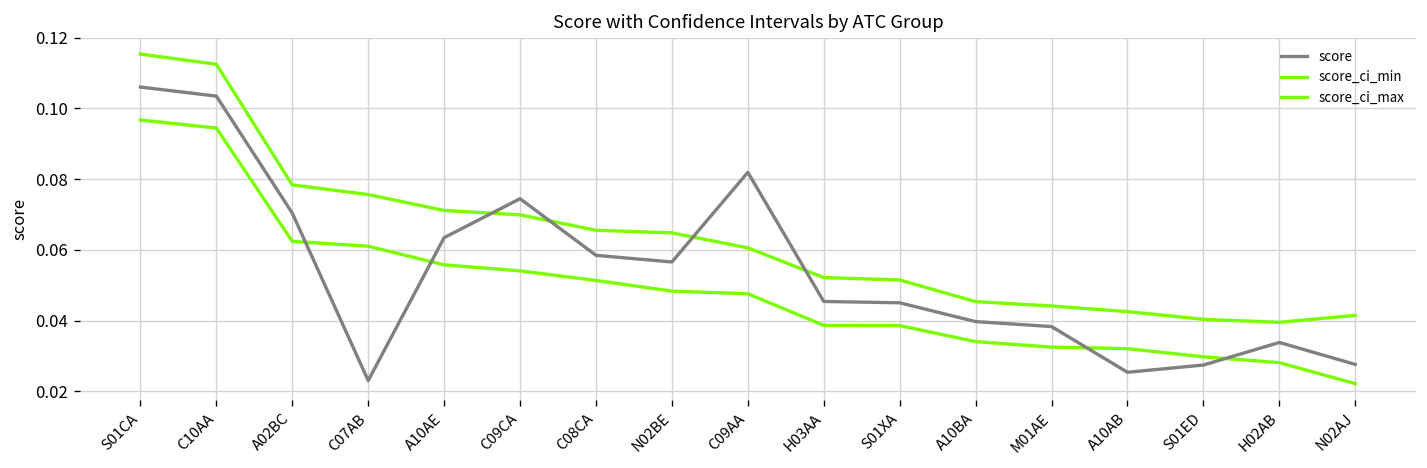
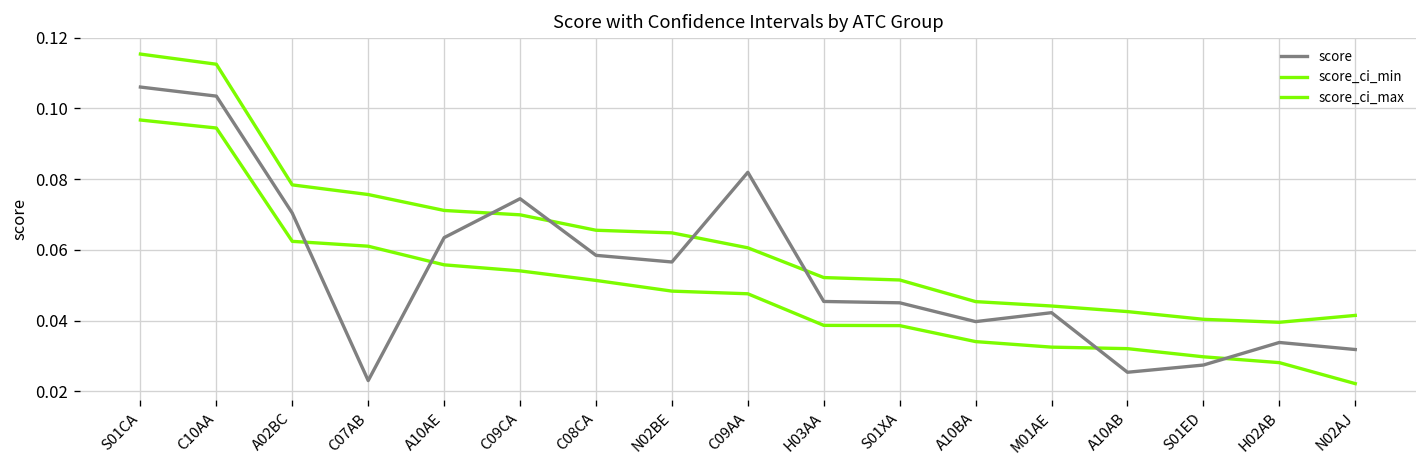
score, M01AE: 0.038 -> 0.042
score, N02AJ: 0.028 -> 0.032
